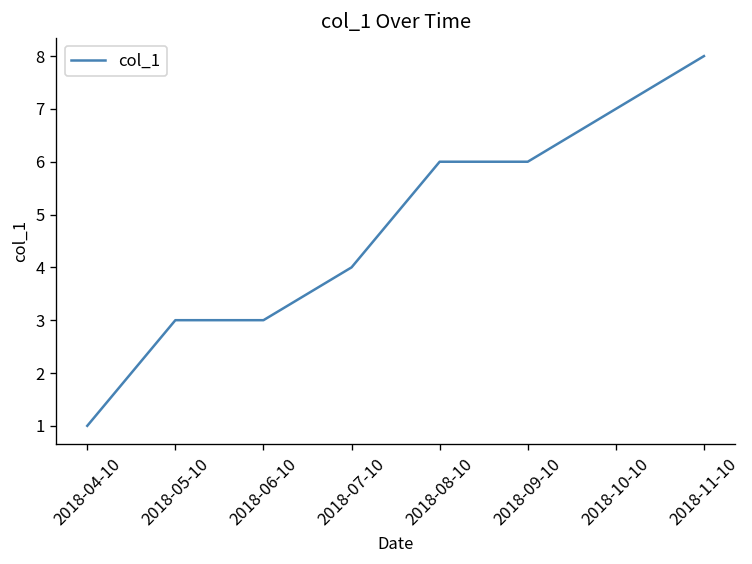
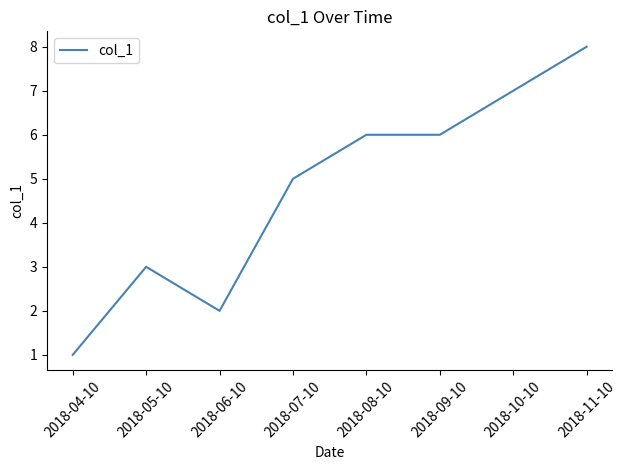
2018-06-10: 3 -> 2
2018-07-10: 4 -> 5
